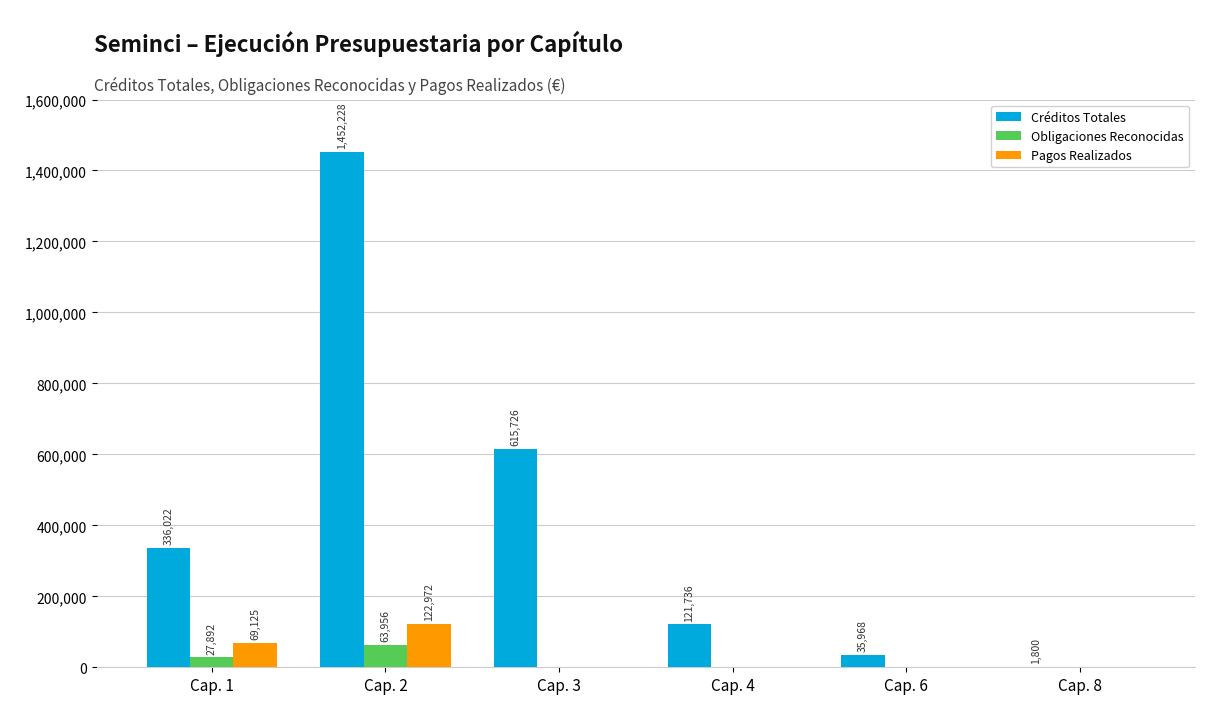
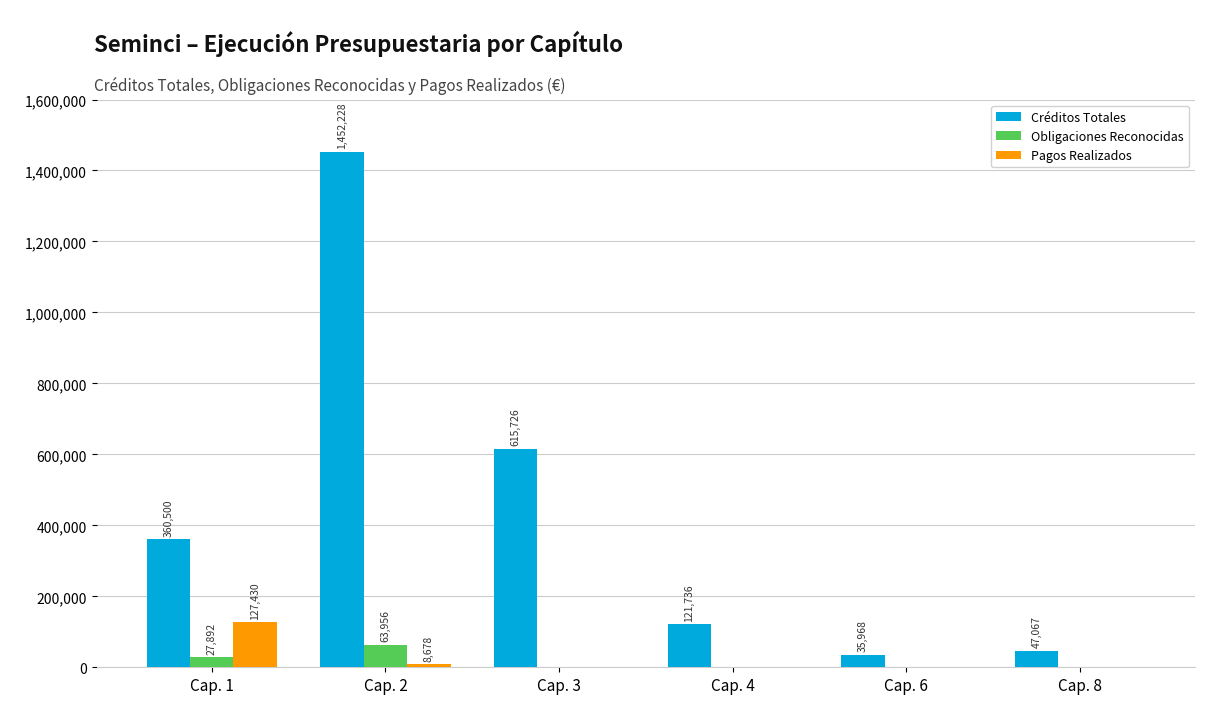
Créditos Totales, Cap. 1: 336,022 -> 360,500
Pagos Realizados, Cap. 1: 69,125 -> 127,430
Pagos Realizados, Cap. 2: 122,972 -> 8,678
Créditos Totales, Cap. 8: 1,800 -> 47,067
